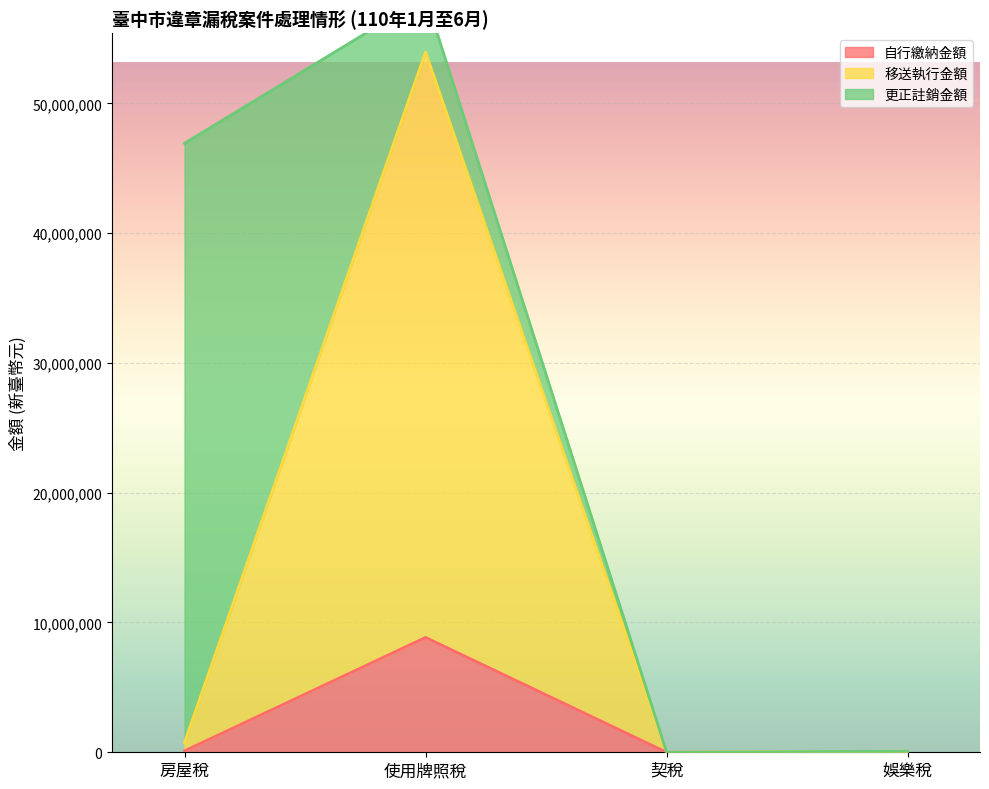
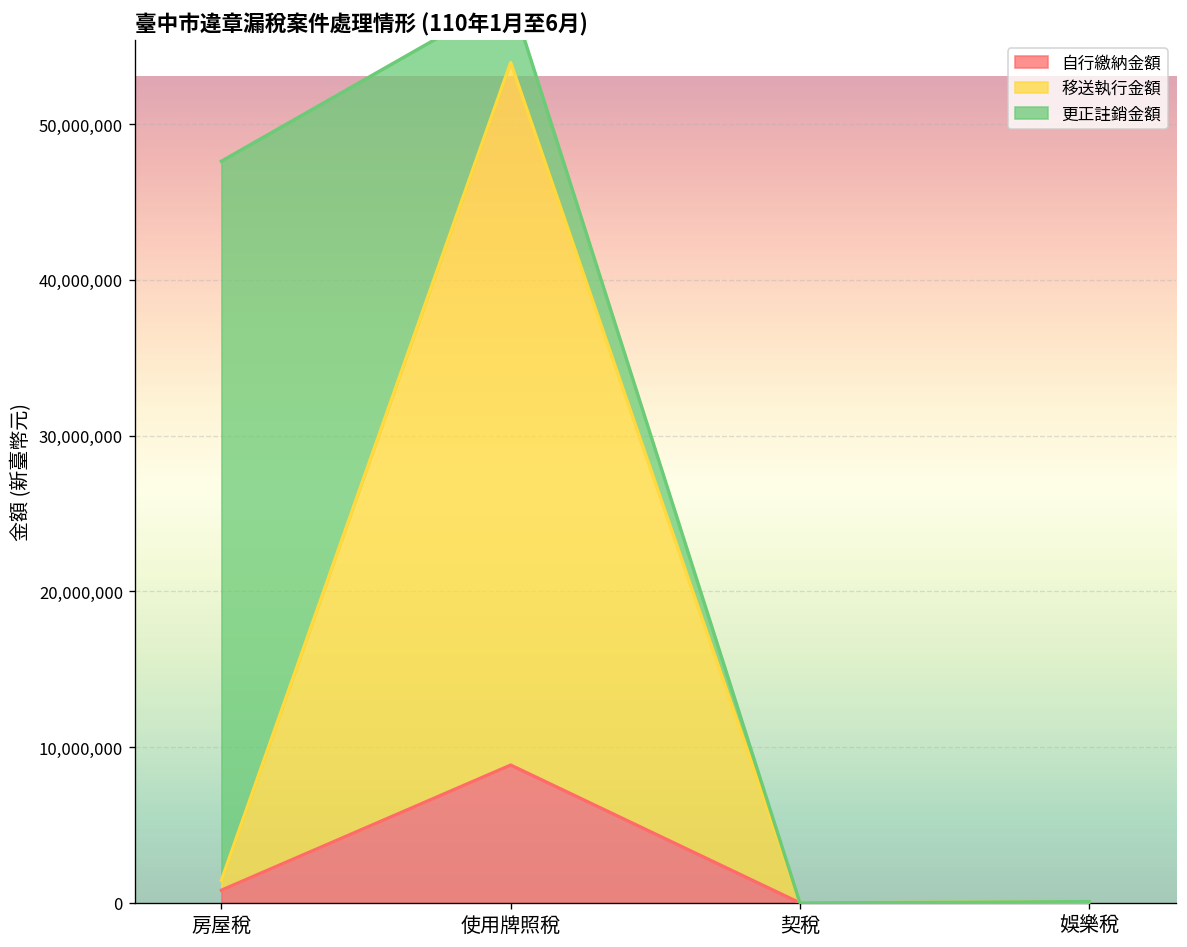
自行繳納金額, 房屋稅: 100,000 -> 800,000
